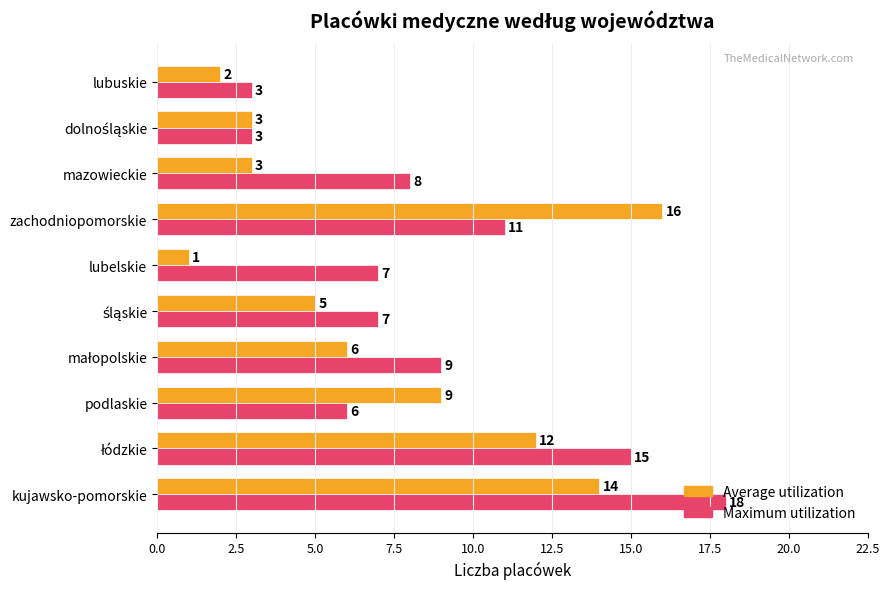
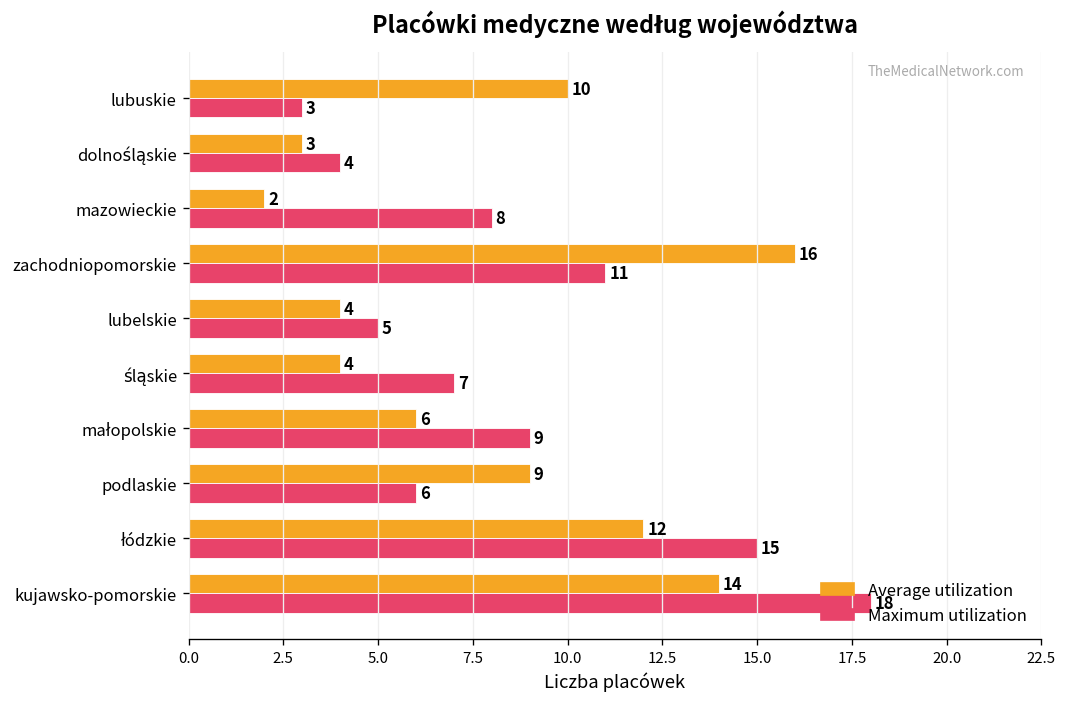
Average utilization, lubuskie: 2 -> 10
Maximum utilization, dolnośląskie: 3 -> 4
Average utilization, mazowieckie: 3 -> 2
Average utilization, lubelskie: 1 -> 4
Maximum utilization, lubelskie: 7 -> 5
Average utilization, śląskie: 5 -> 4
